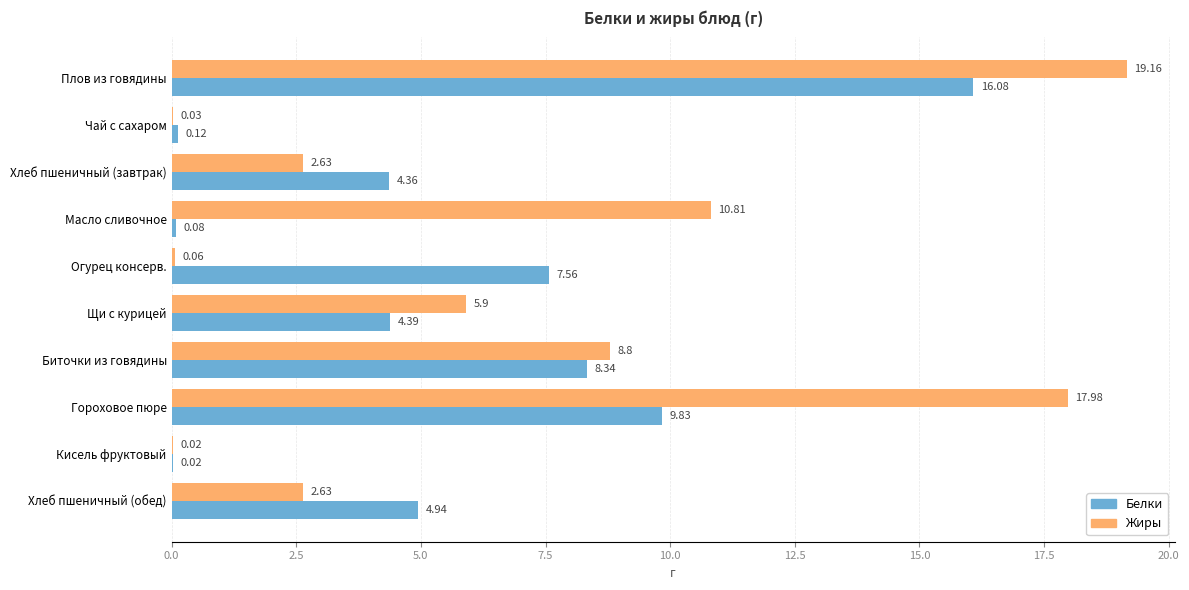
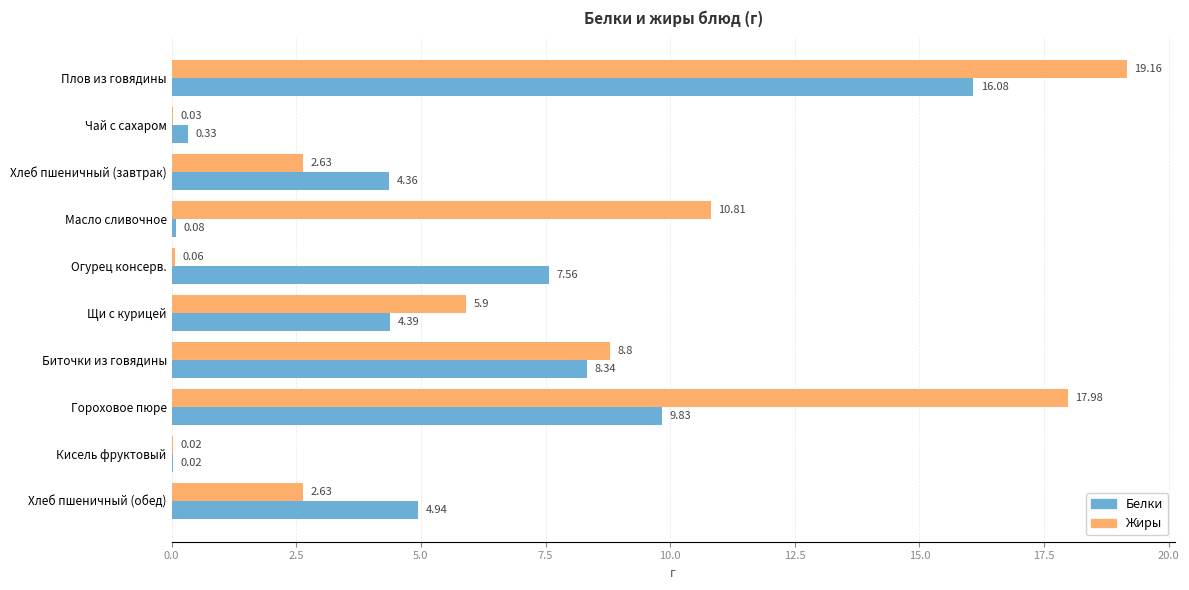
Белки, Чай с сахаром: 0.12 -> 0.33
